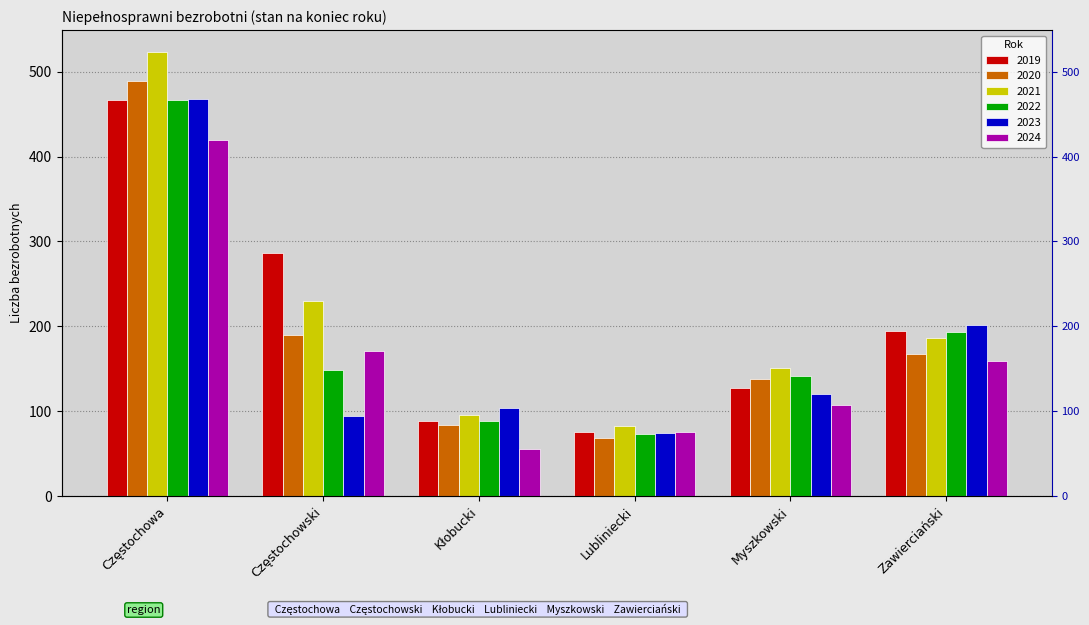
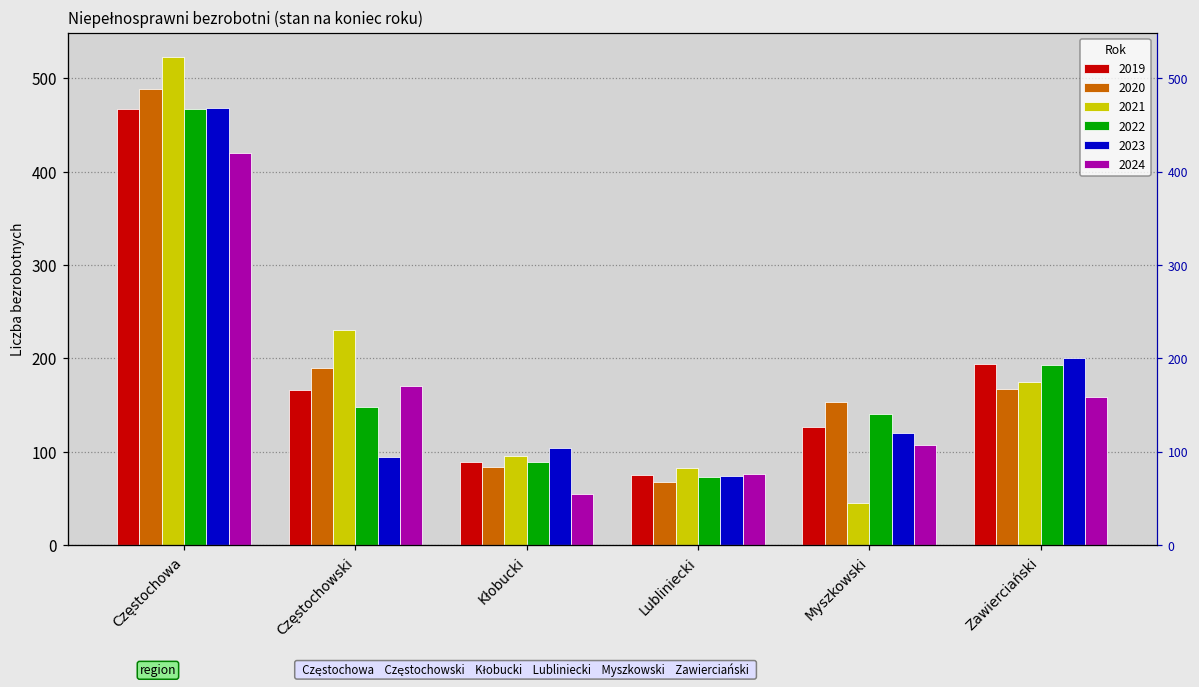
2019, Częstochowski: 290 -> 170
2020, Myszkowski: 140 -> 150
2021, Myszkowski: 150 -> 50
2021, Zawierciański: 190 -> 180
